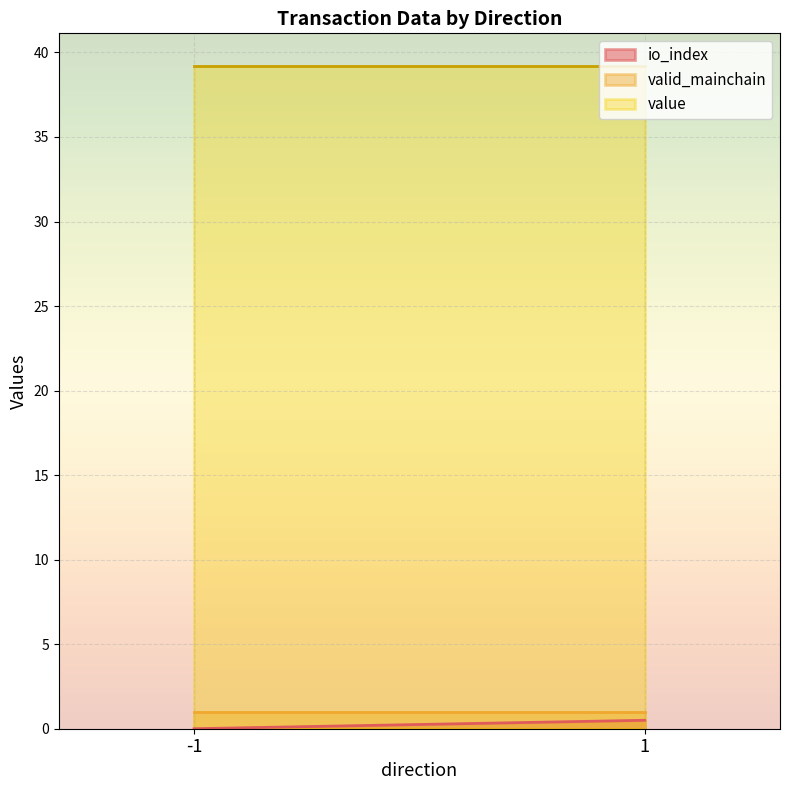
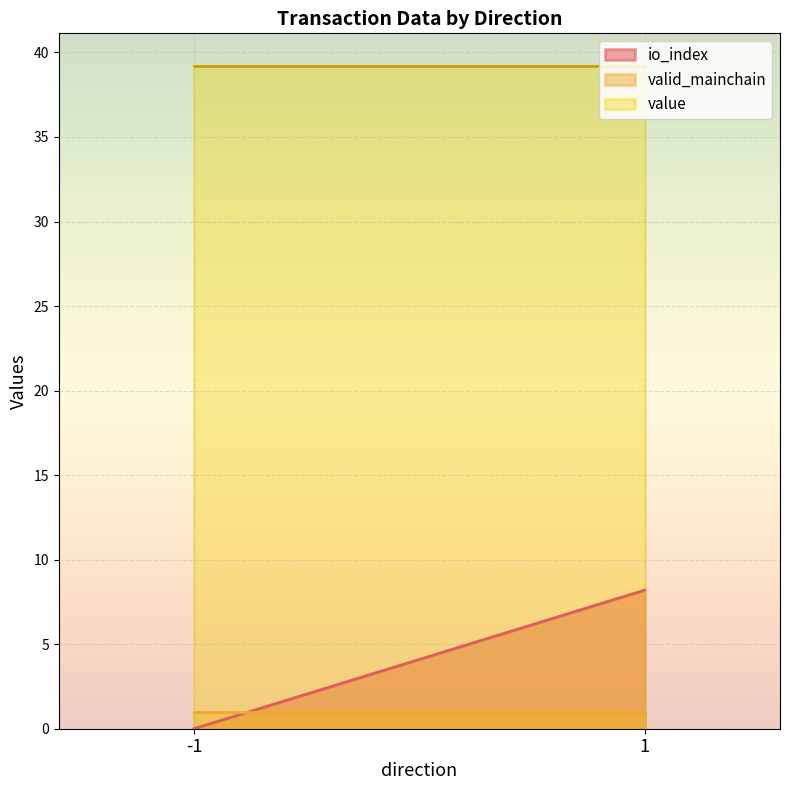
io_index, 1: 0.5 -> 8.2
